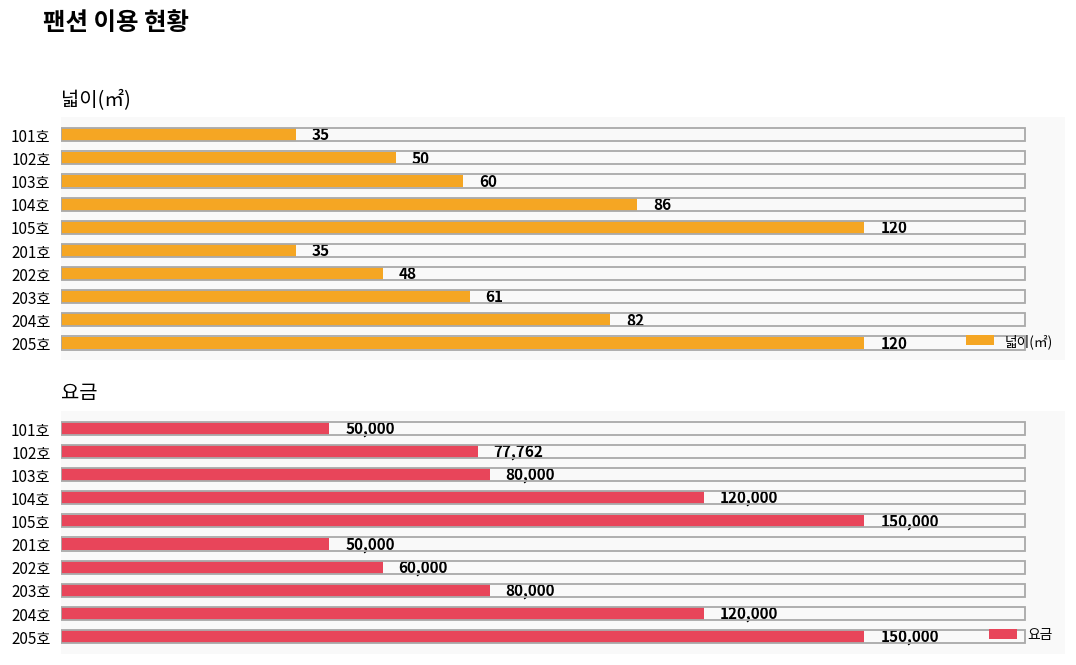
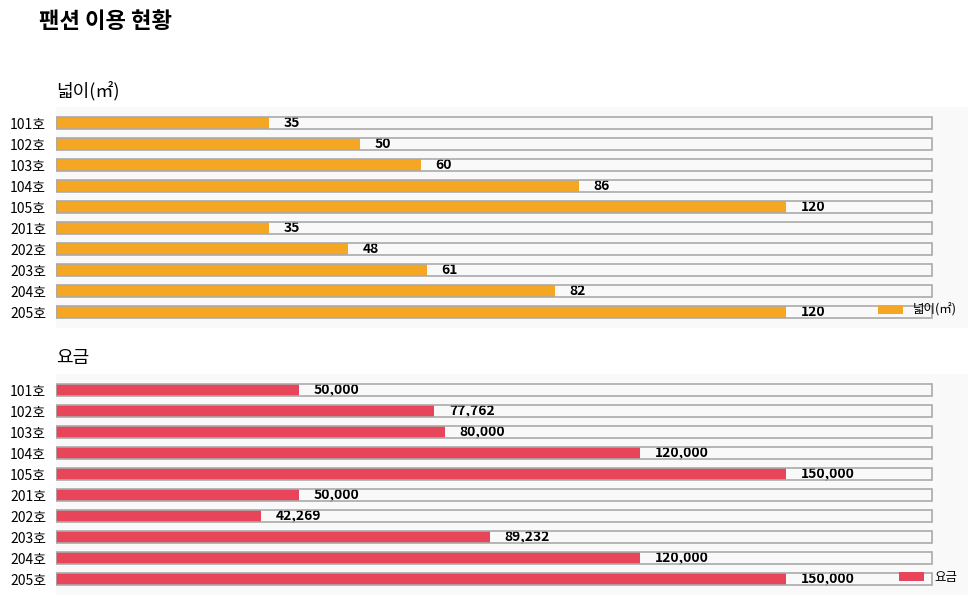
요금, 202호: 60,000 -> 42,269
요금, 203호: 80,000 -> 89,232
